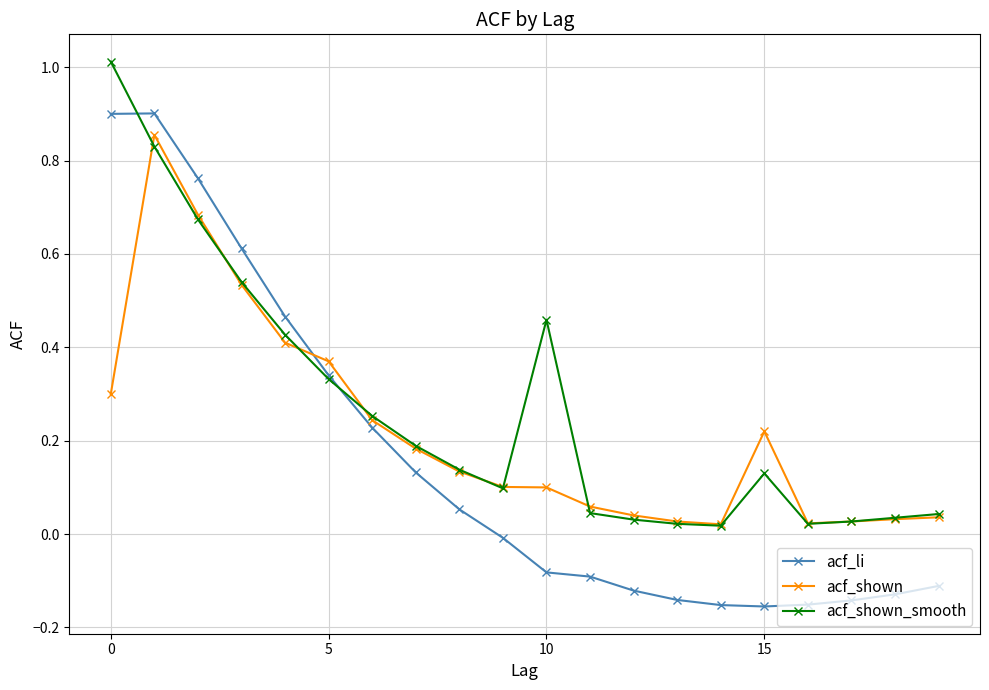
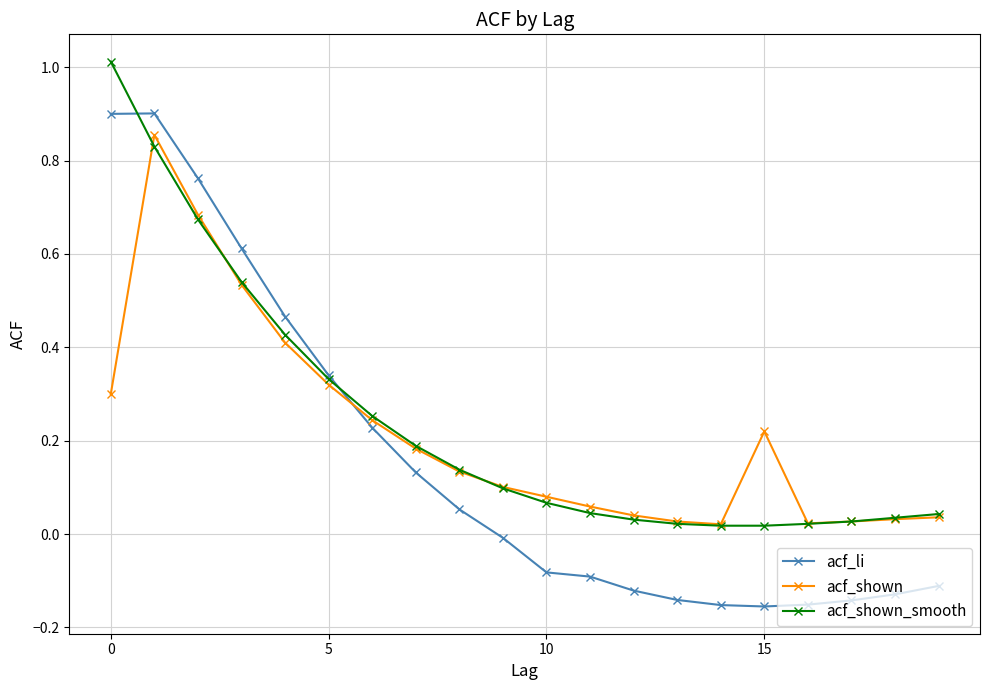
acf_shown, 5: 0.37 -> 0.32
acf_shown, 10: 0.10 -> 0.08
acf_shown_smooth, 10: 0.46 -> 0.07
acf_shown_smooth, 15: 0.13 -> 0.02
